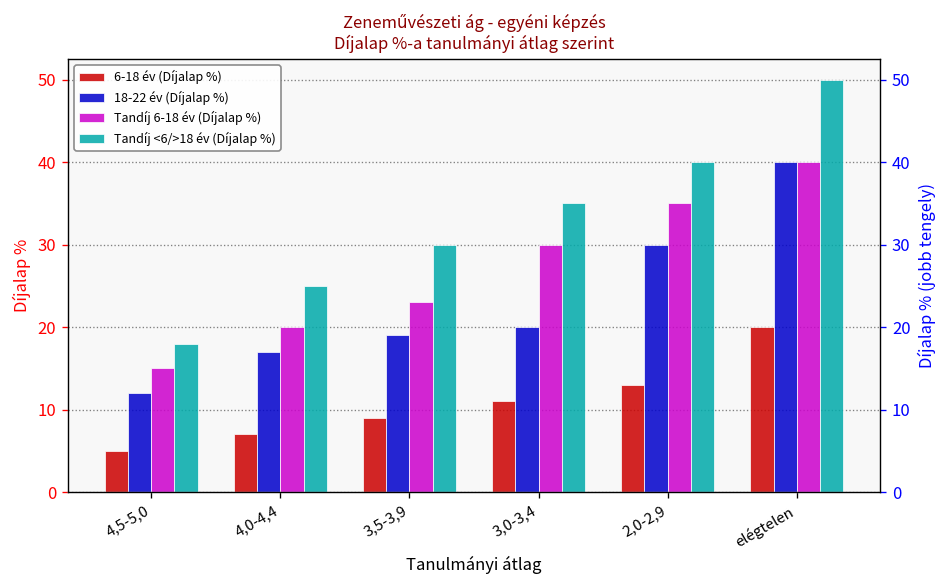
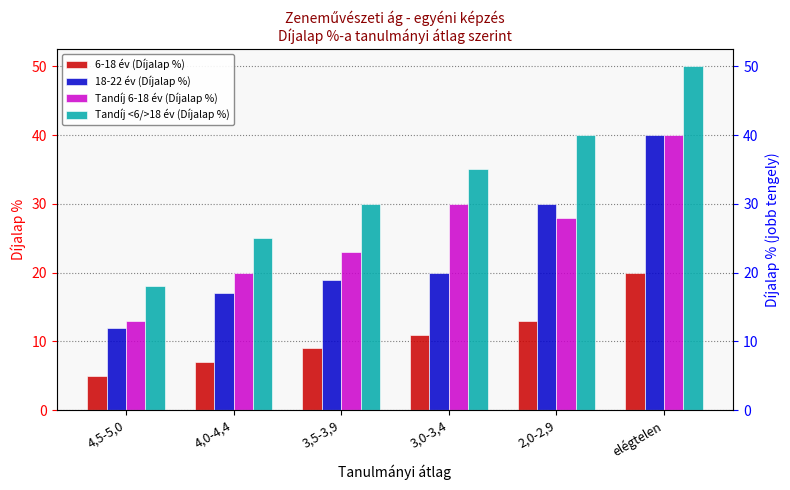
Tandíj 6-18 év (Díjalap %), 4,5-5,0: 15 -> 13
Tandíj 6-18 év (Díjalap %), 2,0-2,9: 35 -> 28
